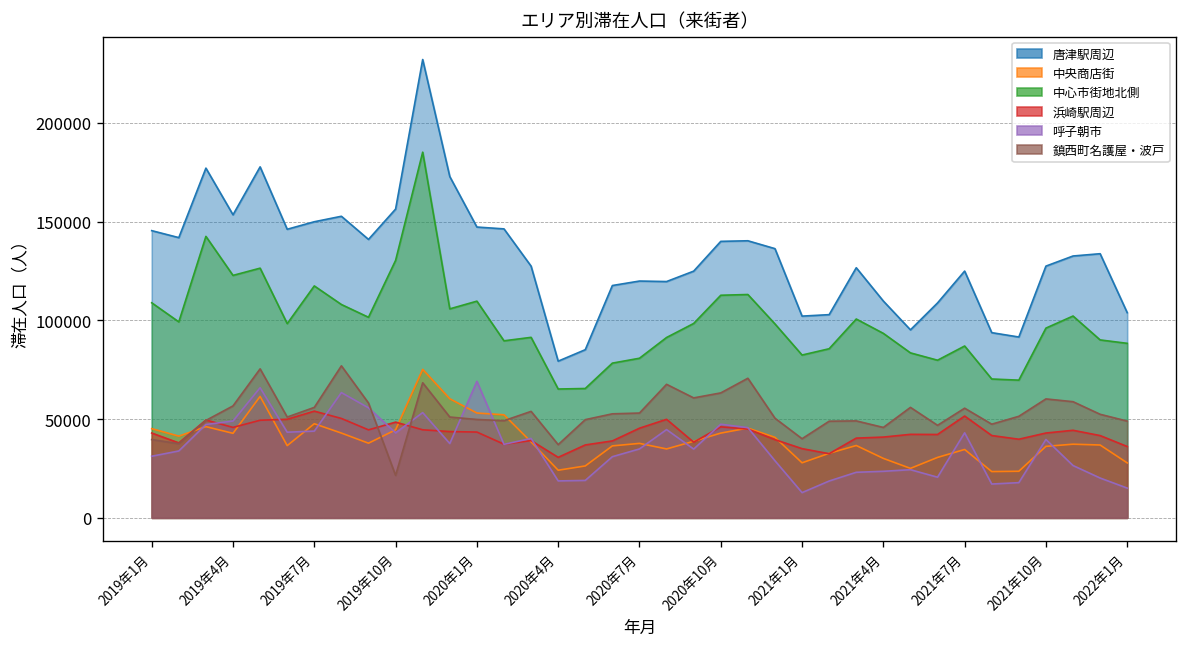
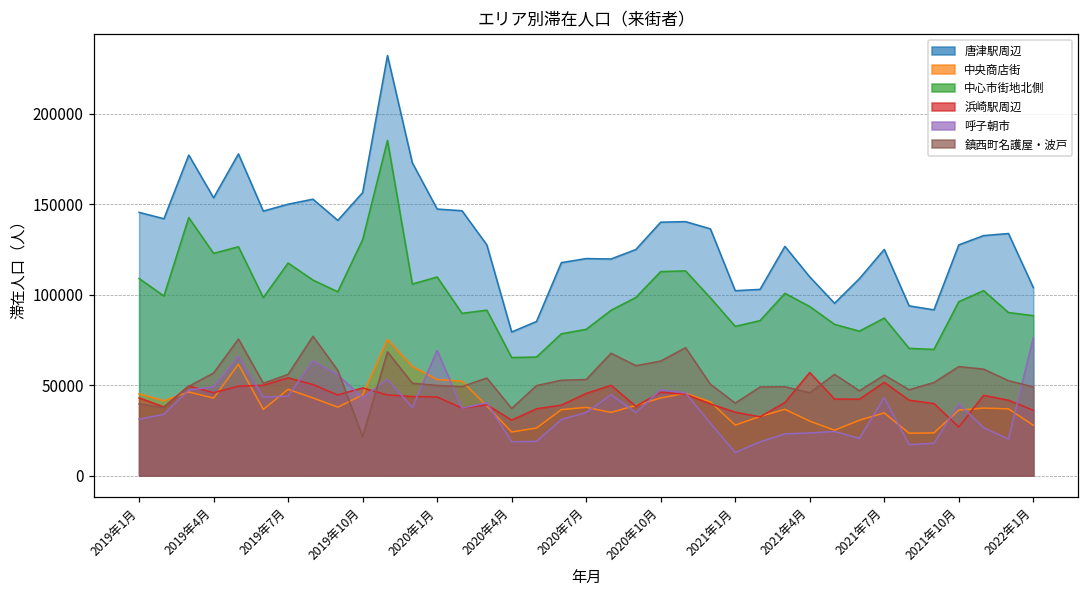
浜崎駅周辺, 2021年4月: 41000 -> 57000
浜崎駅周辺, 2021年10月: 43000 -> 27000
呼子朝市, 2022年1月: 15000 -> 76000
